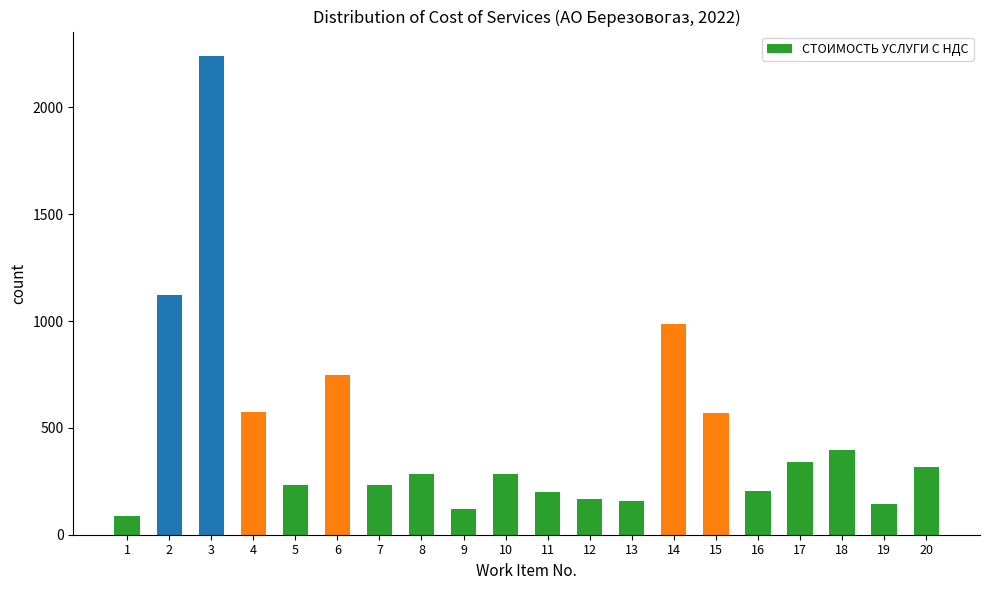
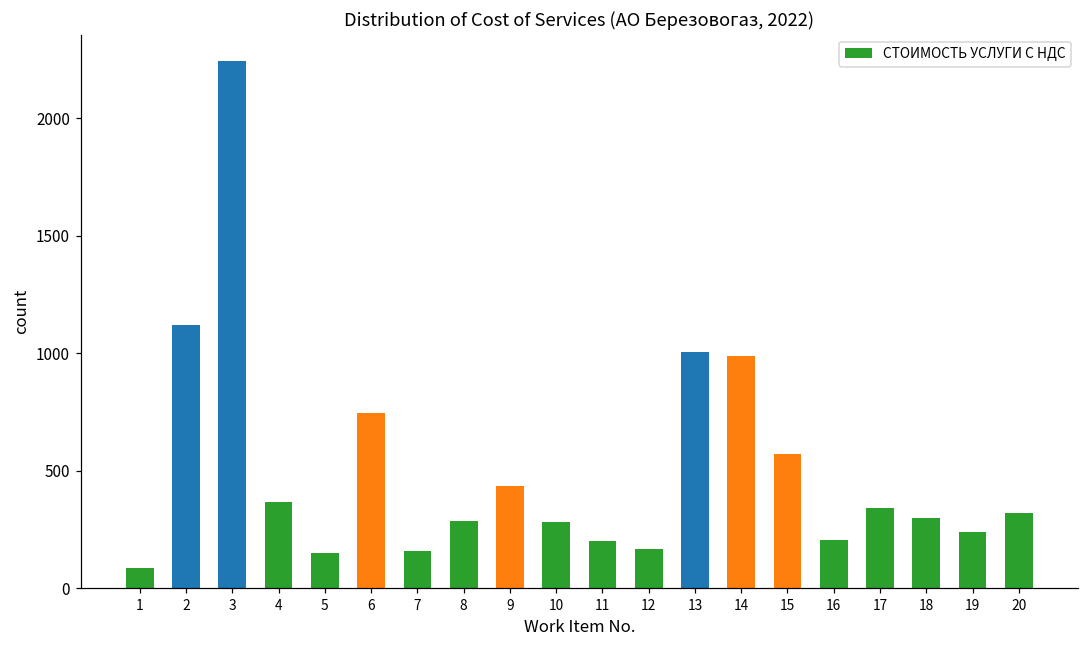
4: 570 -> 370
5: 230 -> 150
7: 230 -> 160
9: 120 -> 440
13: 160 -> 1000
18: 400 -> 300
19: 140 -> 240
